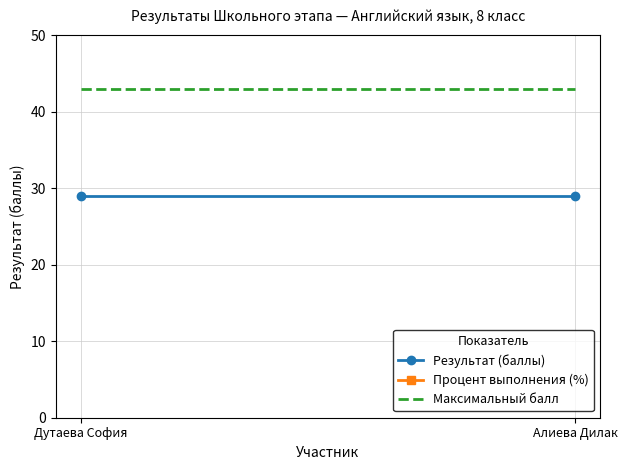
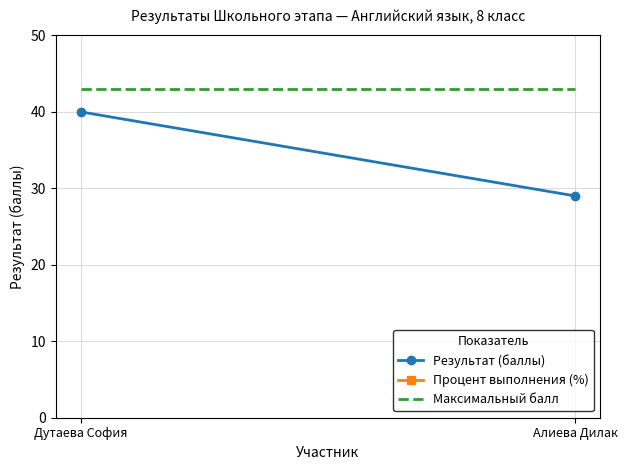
Результат (баллы), Дутаева София: 29 -> 40
